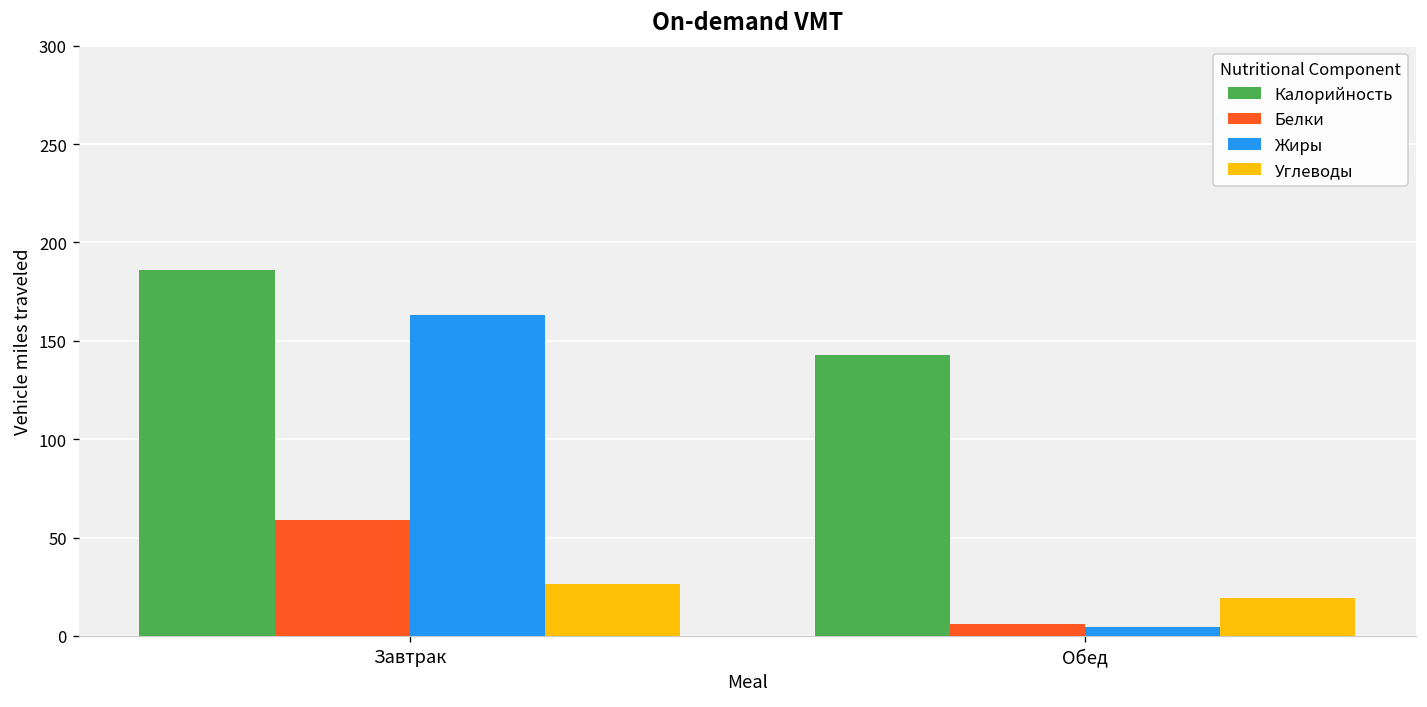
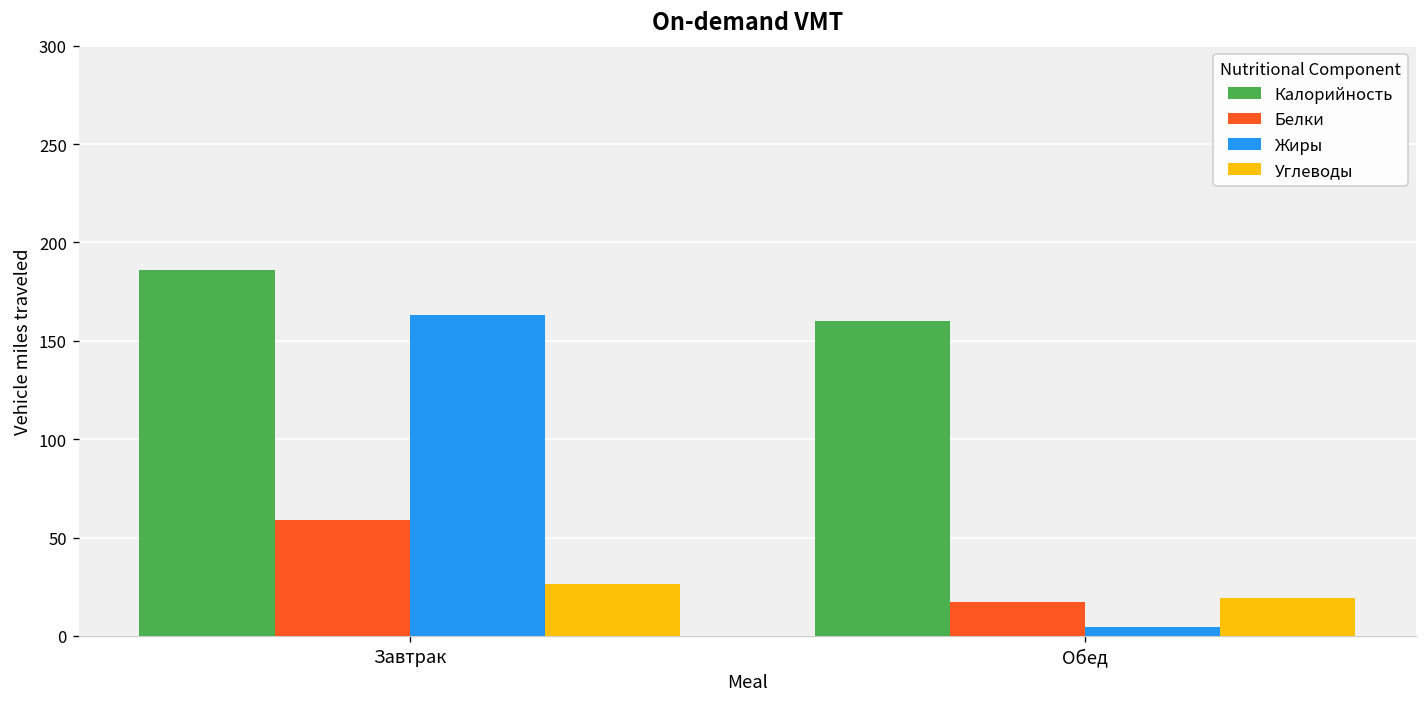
Калорийность, Обед: 143 -> 160
Белки, Обед: 6 -> 17
